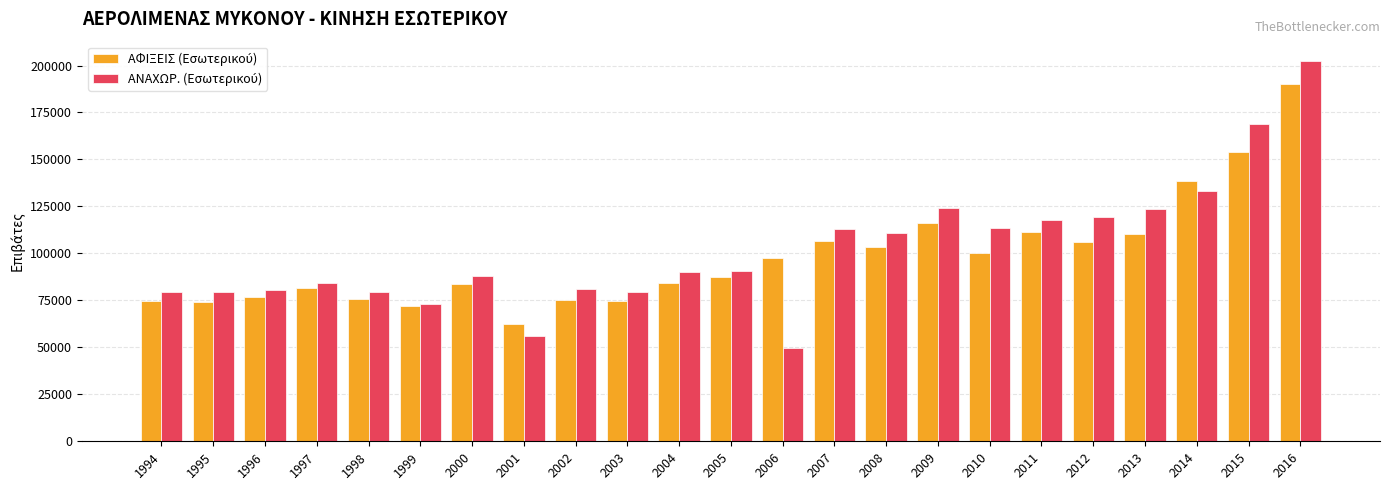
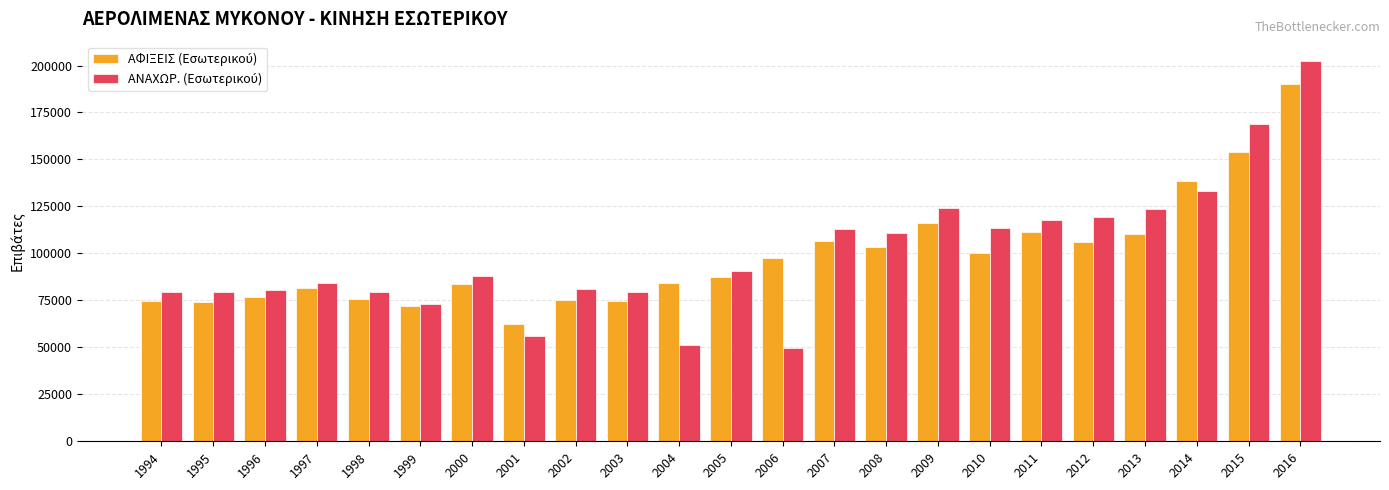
ΑΝΑΧΩΡ. (Εσωτερικού), 2004: 90000 -> 51000
